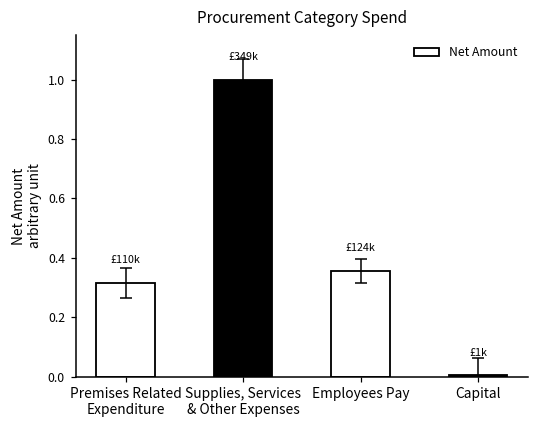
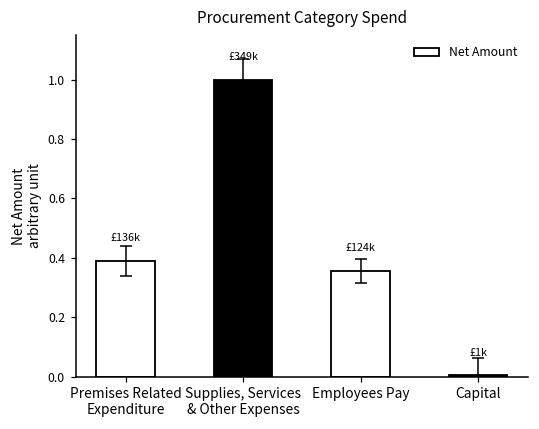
Net Amount, Premises Related Expenditure: £110k -> £136k
